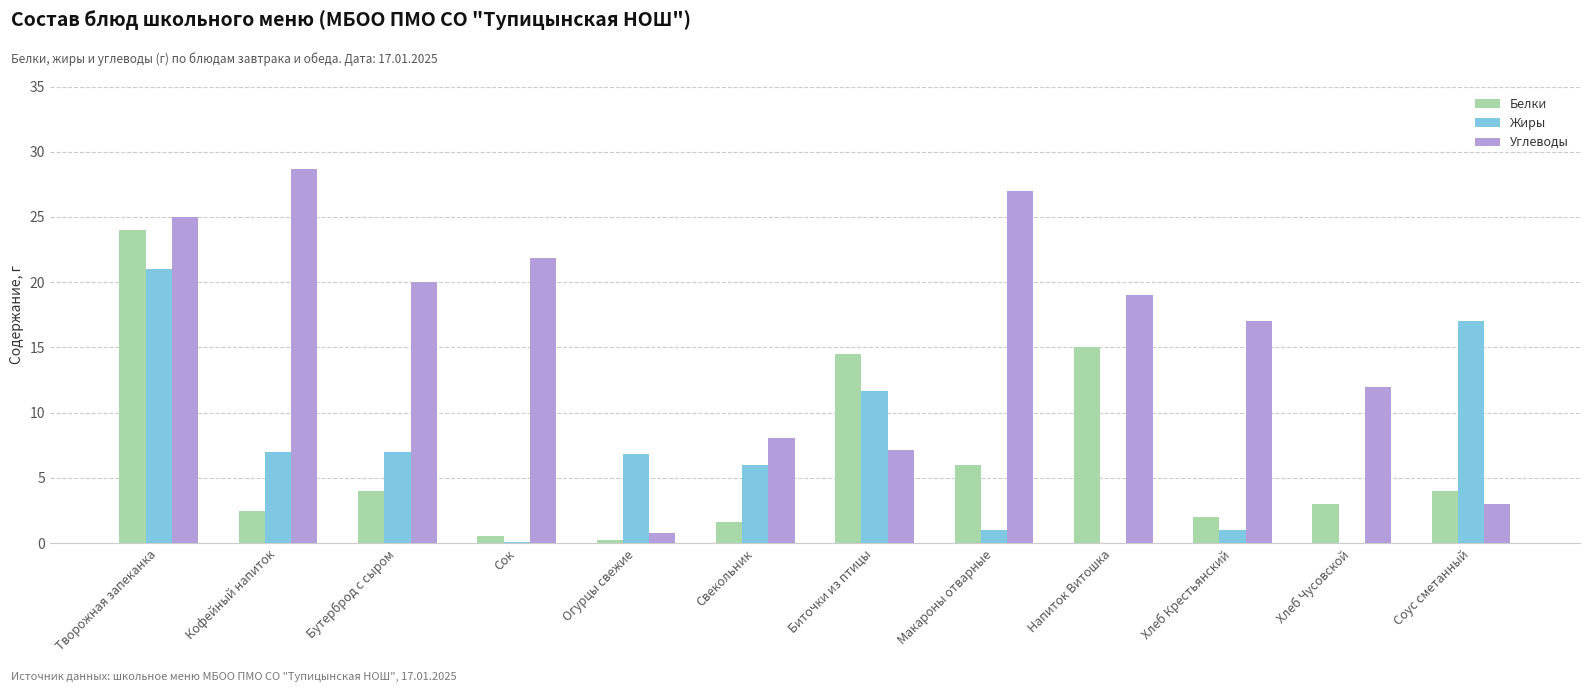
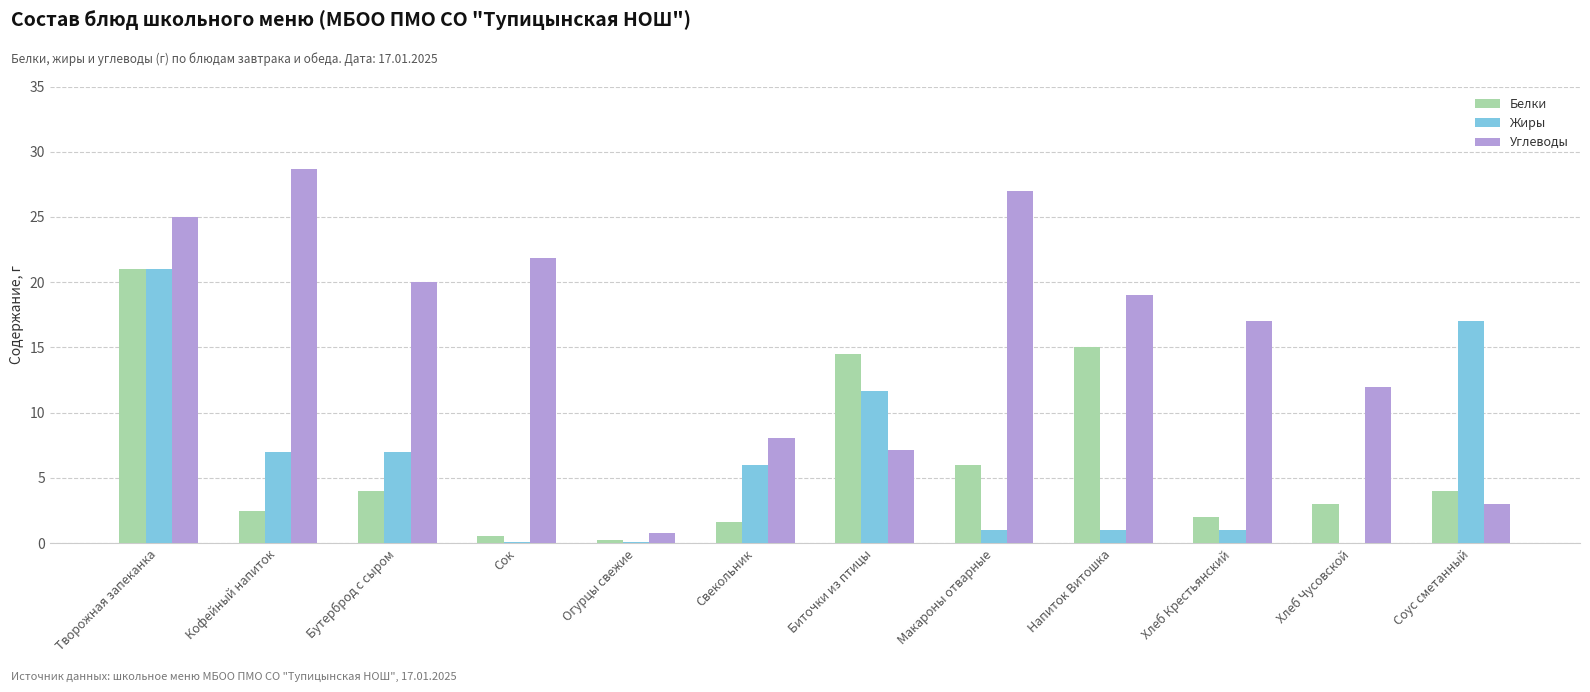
Белки, Творожная запеканка: 24 -> 21
Жиры, Огурцы свежие: 6.9 -> 0.1
Жиры, Напиток Витошка: 0 -> 1
